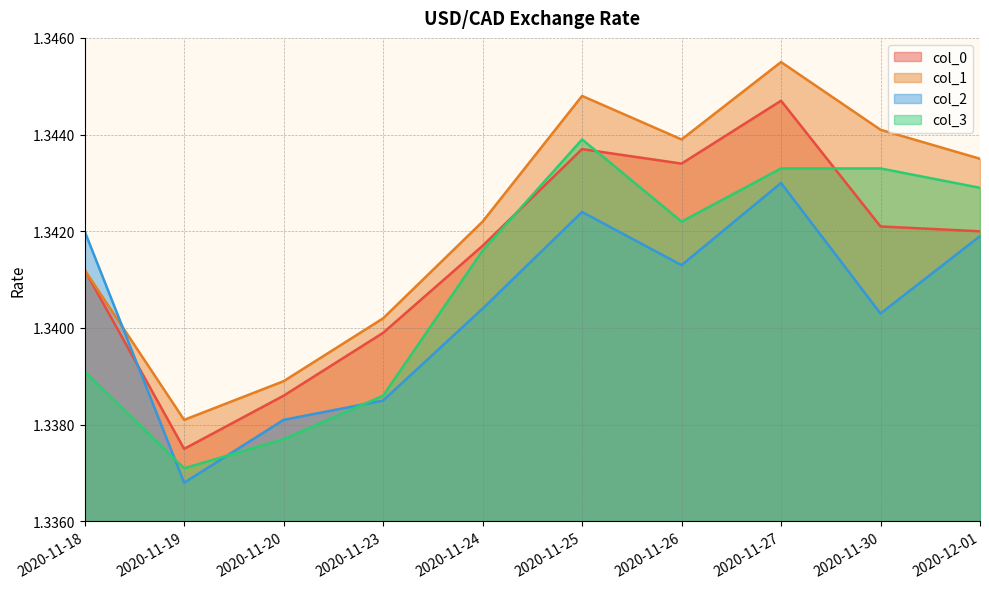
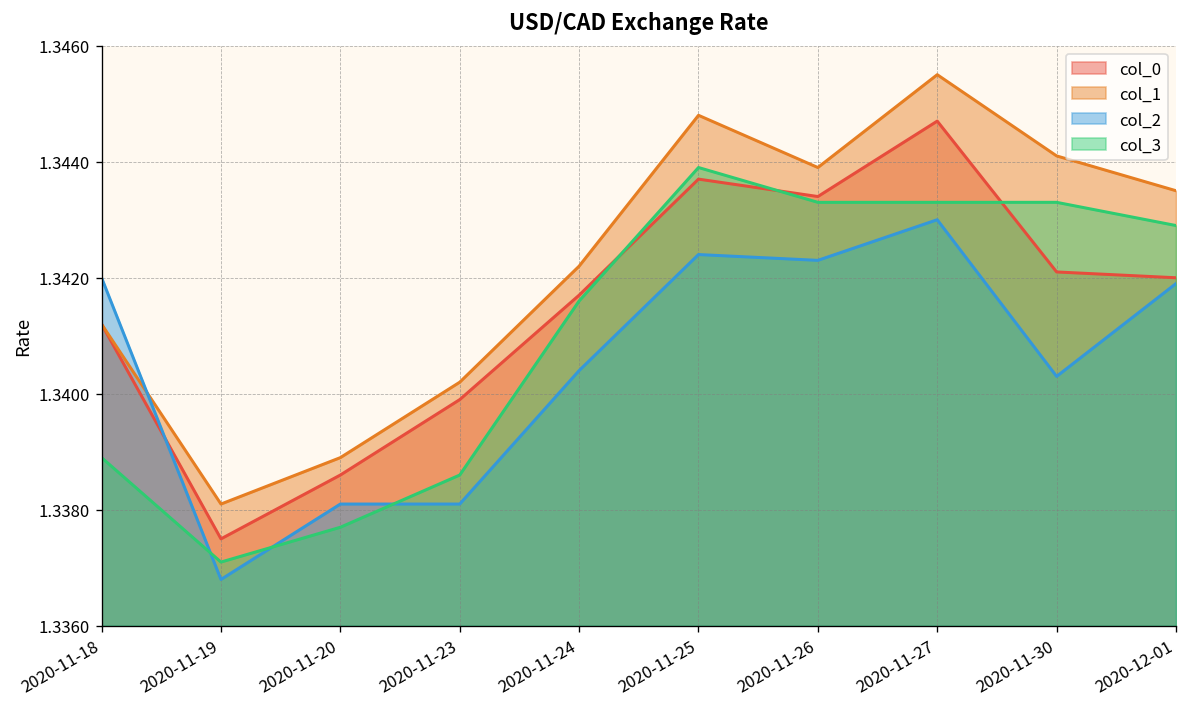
col_3, 2020-11-18: 1.3391 -> 1.3389
col_2, 2020-11-23: 1.3385 -> 1.3381
col_2, 2020-11-26: 1.3413 -> 1.3423
col_3, 2020-11-26: 1.3422 -> 1.3433
